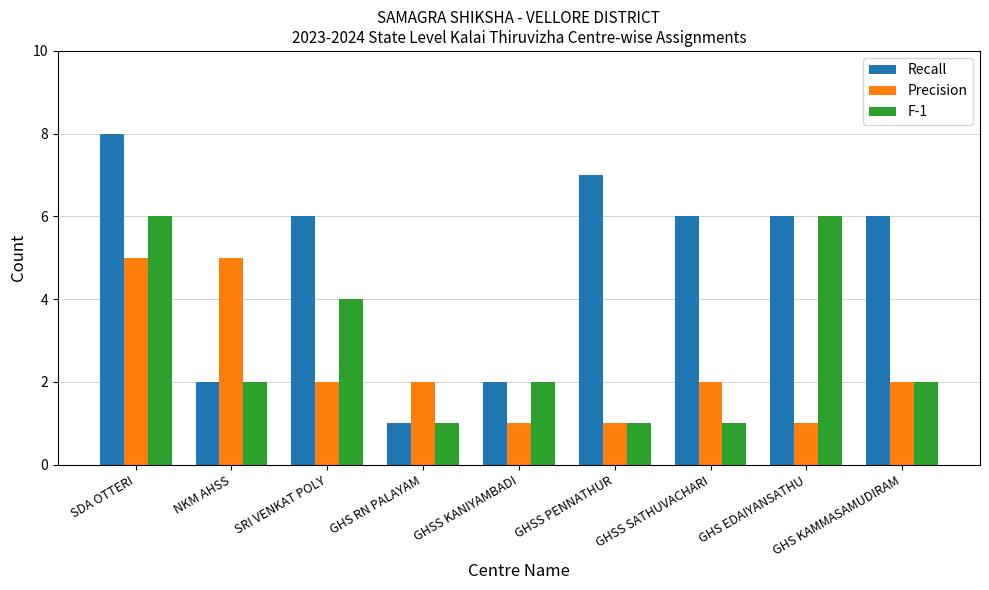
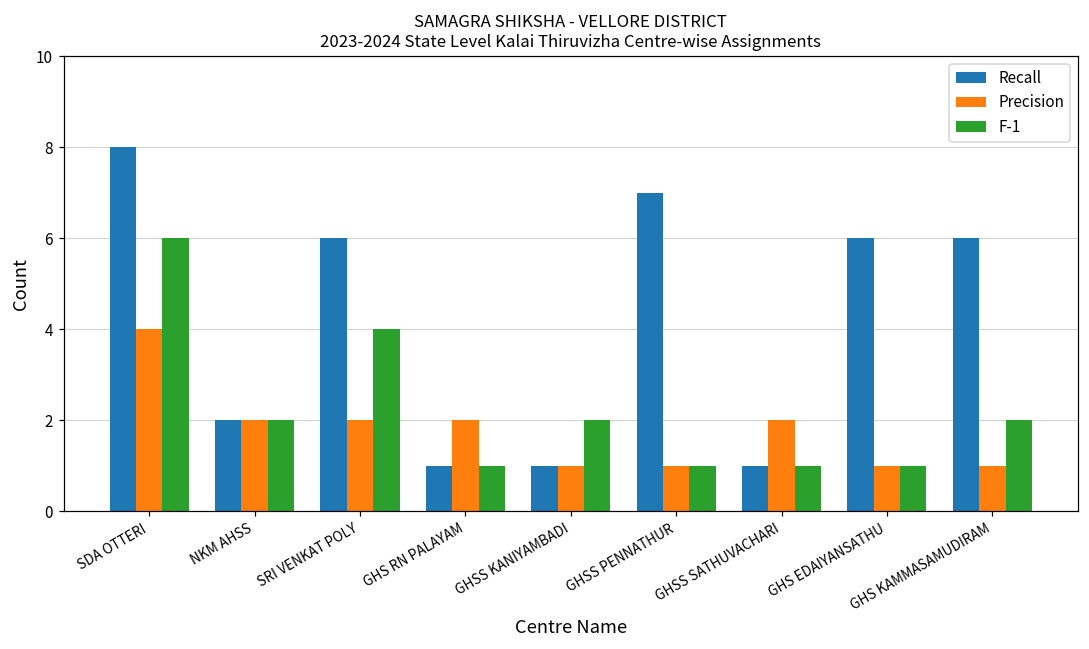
Precision, SDA OTTERI: 5 -> 4
Precision, NKM AHSS: 5 -> 2
Recall, GHSS KANIYAMBADI: 2 -> 1
Recall, GHSS SATHUVACHARI: 6 -> 1
F-1, GHS EDAIYANSATHU: 6 -> 1
Precision, GHS KAMMASAMUDIRAM: 2 -> 1
